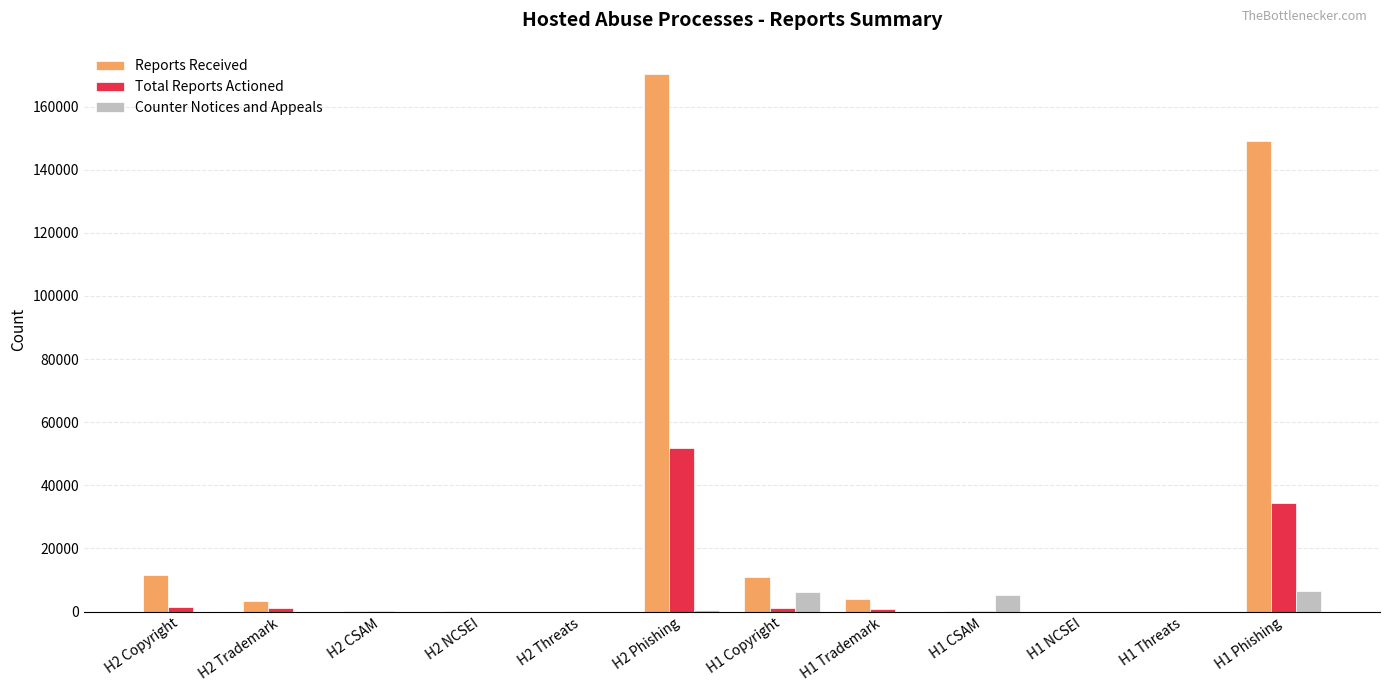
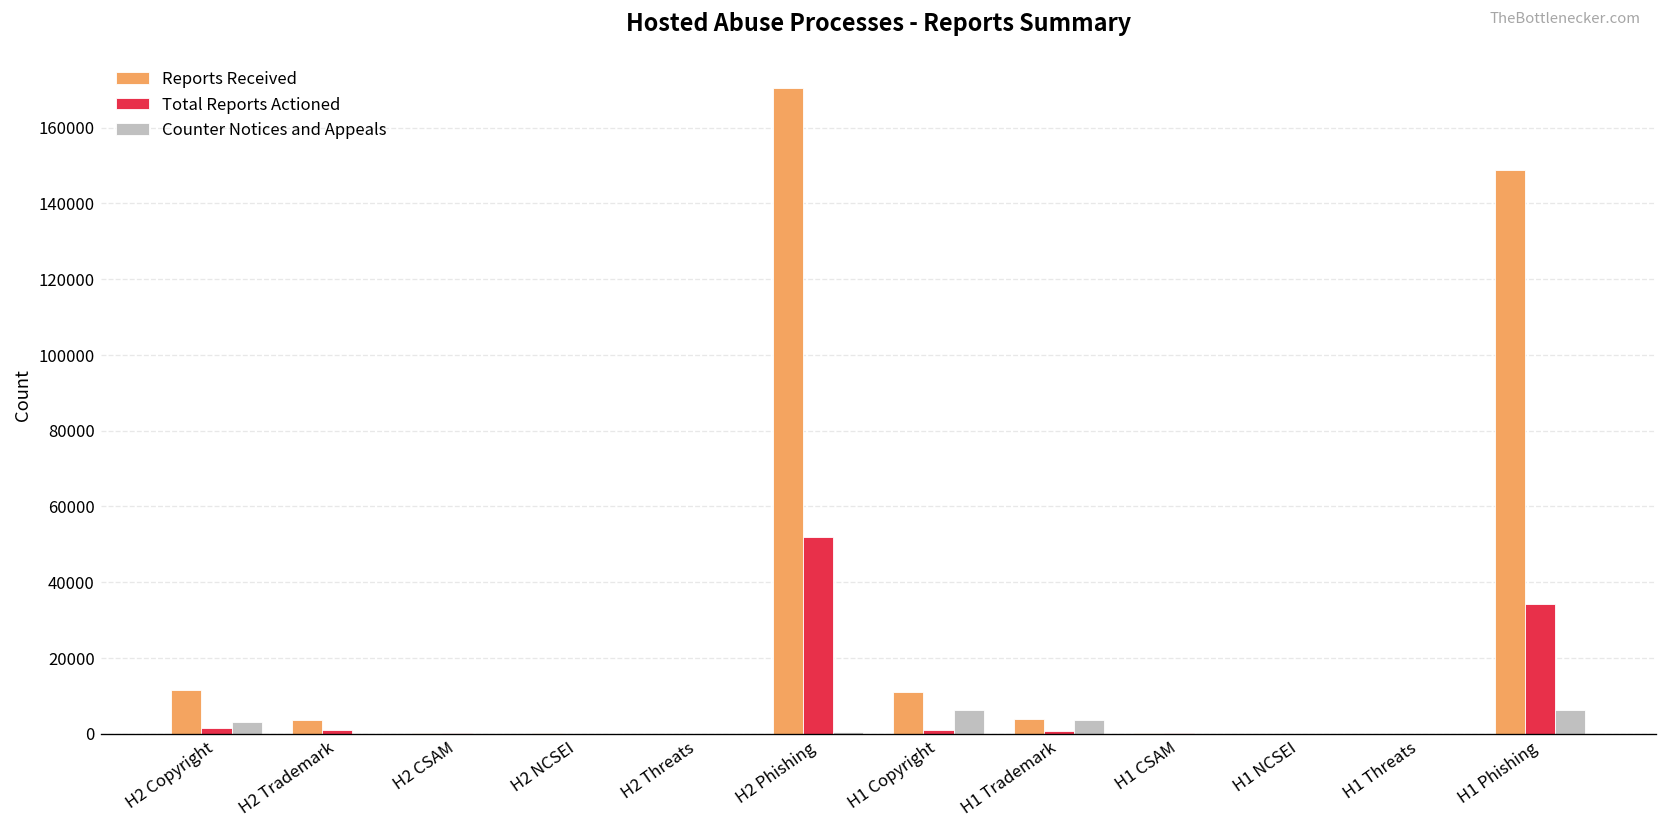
Counter Notices and Appeals, H2 Copyright: 0 -> 3000
Counter Notices and Appeals, H1 Trademark: 0 -> 4000
Counter Notices and Appeals, H1 CSAM: 5000 -> 0
